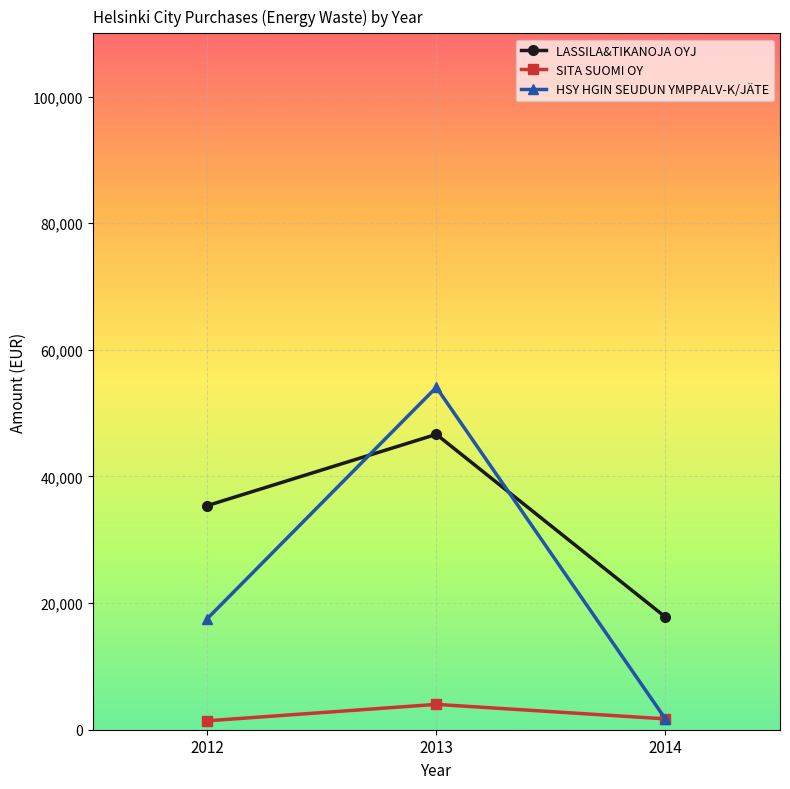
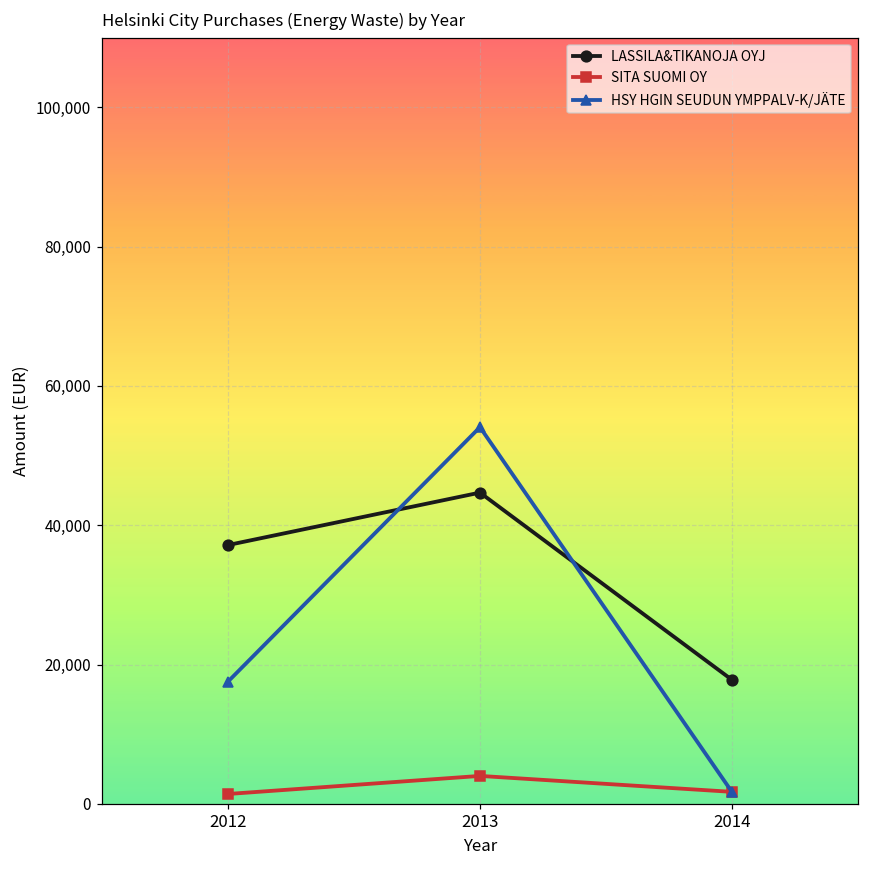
LASSILA&TIKANOJA OYJ, 2012: 35,000 -> 37,000
LASSILA&TIKANOJA OYJ, 2013: 47,000 -> 45,000
